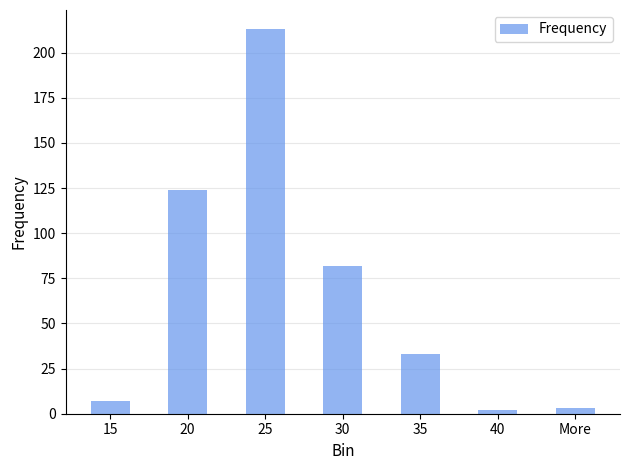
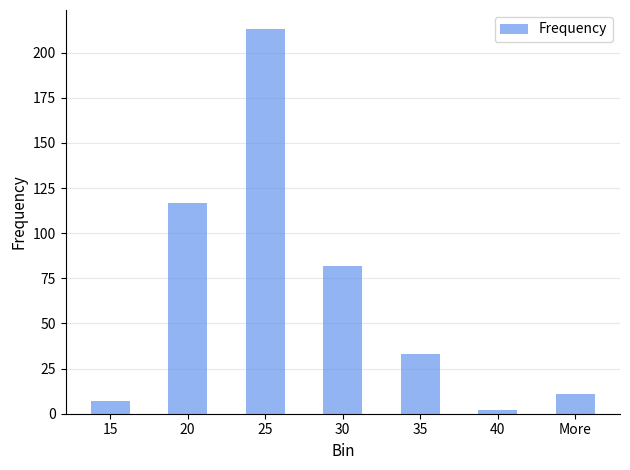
20: 124 -> 117
More: 3 -> 11
